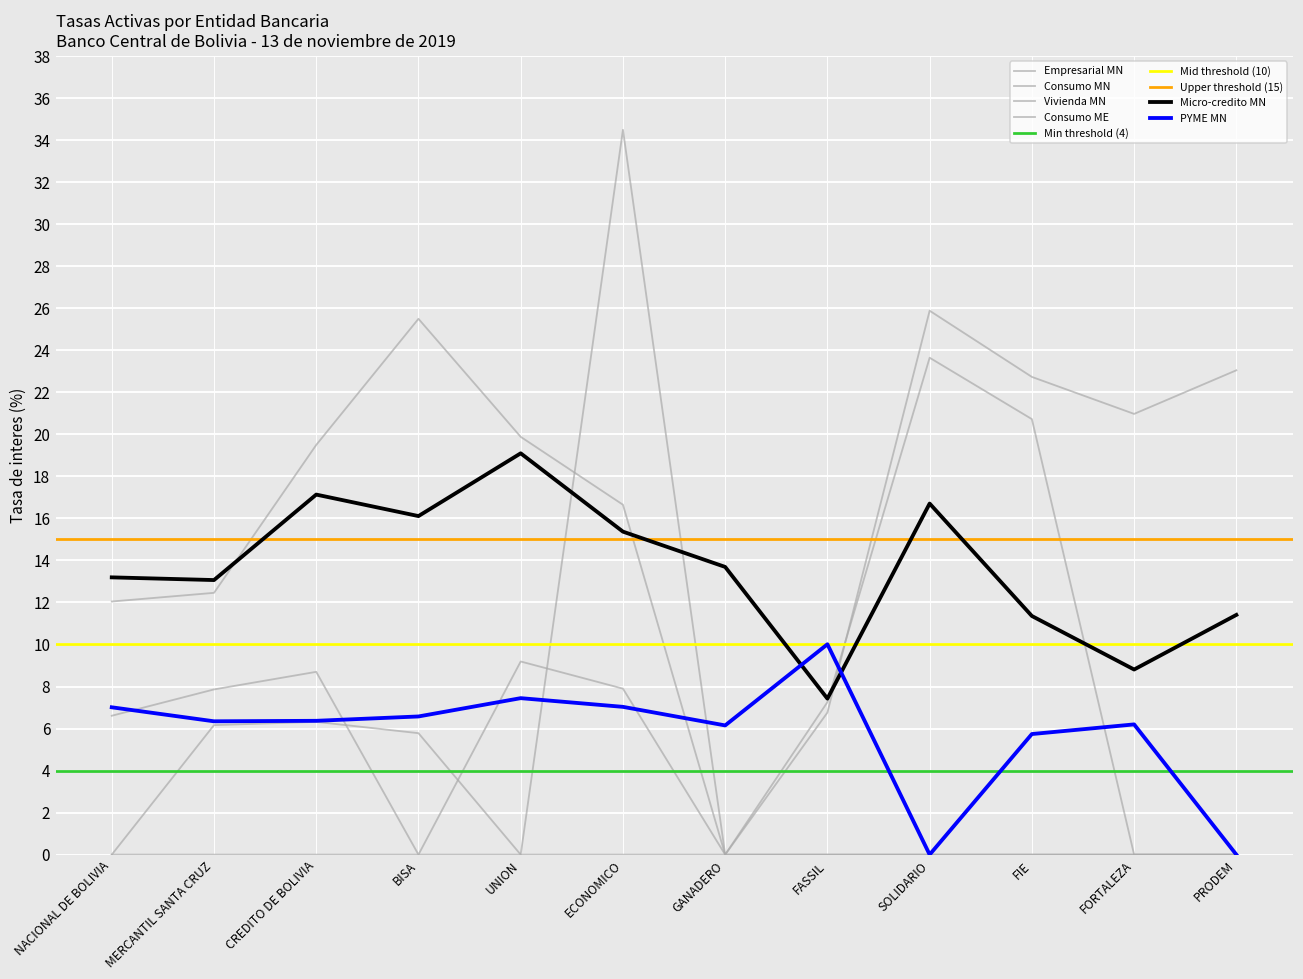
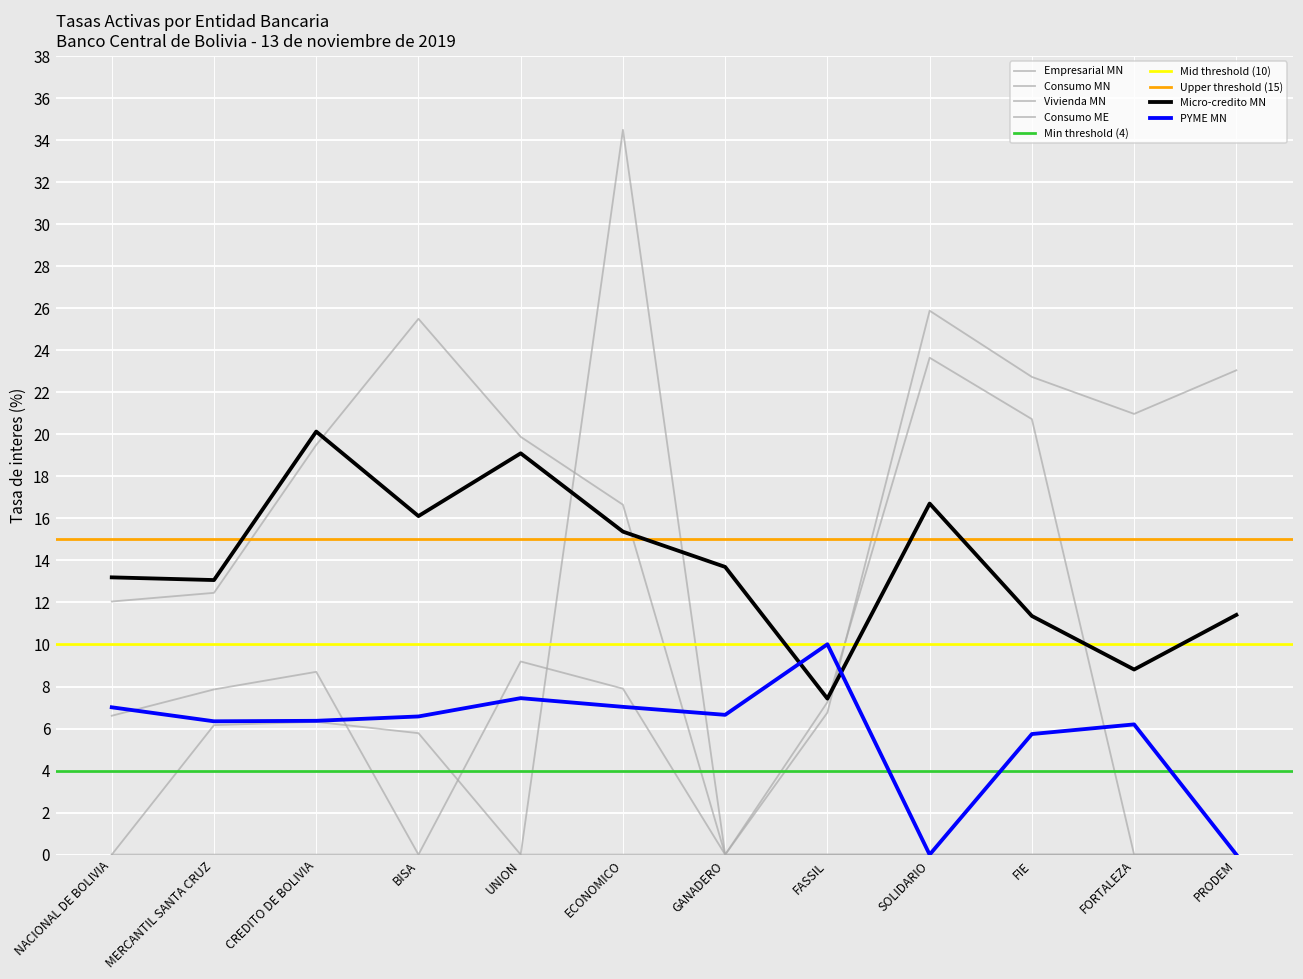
Micro-credito MN, CREDITO DE BOLIVIA: 17.1 -> 20.1
PYME MN, GANADERO: 6.1 -> 6.7
